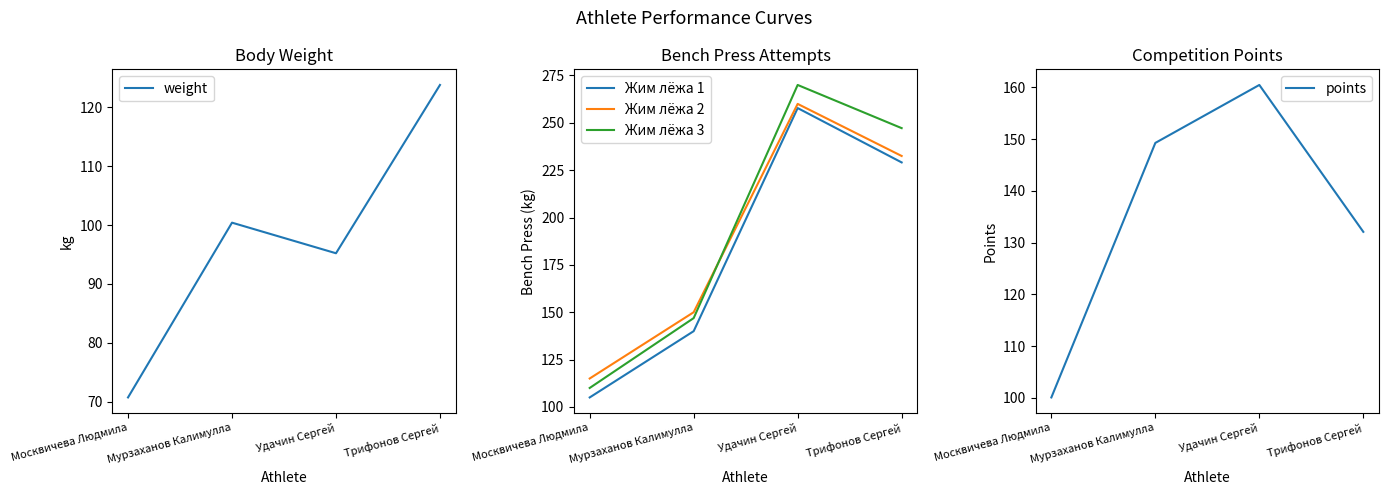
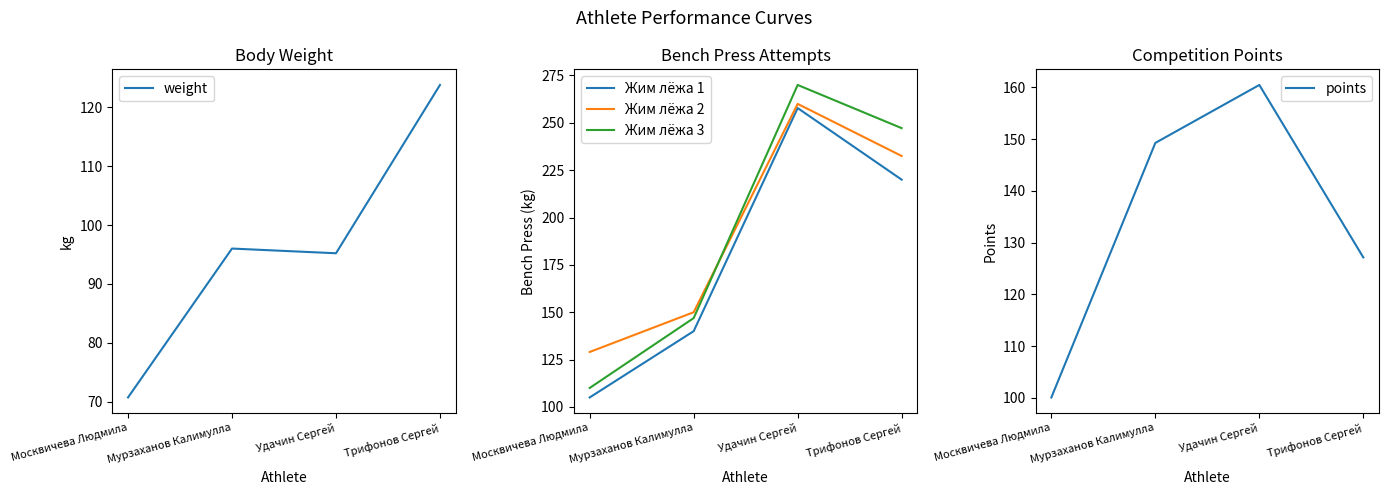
Body Weight, Мурзаханов Калимулла: 100 -> 96
Bench Press Attempts, Жим лёжа 2, Москвичева Людмила: 115 -> 129
Bench Press Attempts, Жим лёжа 1, Трифонов Сергей: 229 -> 220
Competition Points, Трифонов Сергей: 132 -> 127
